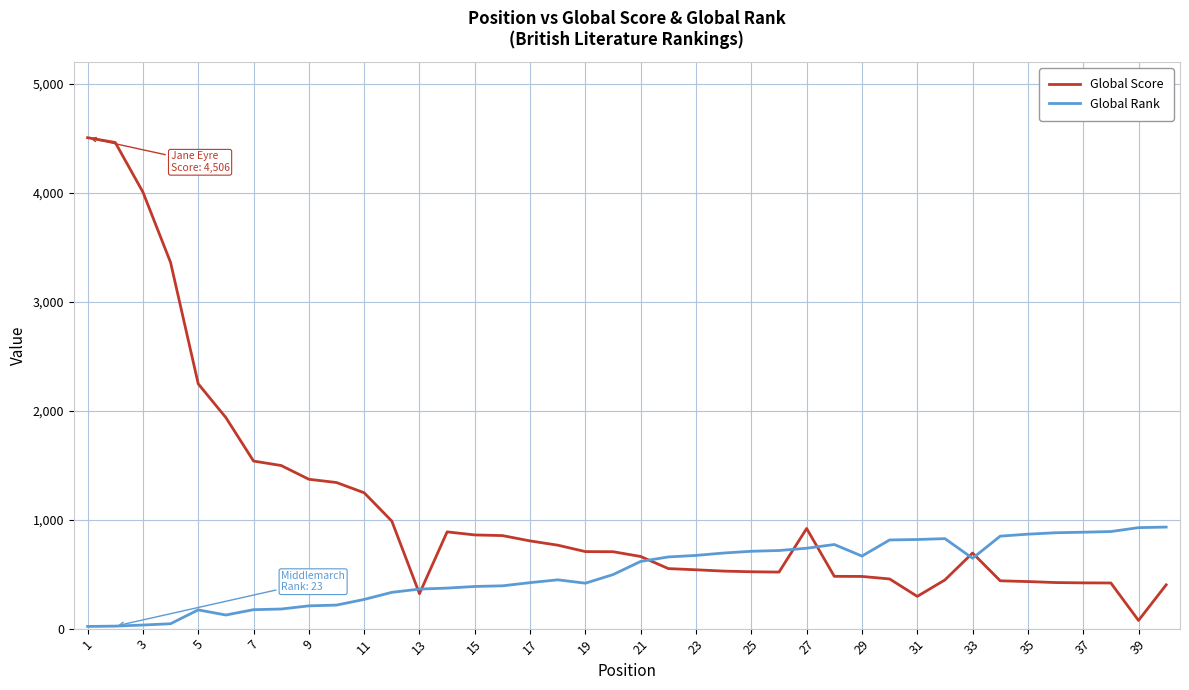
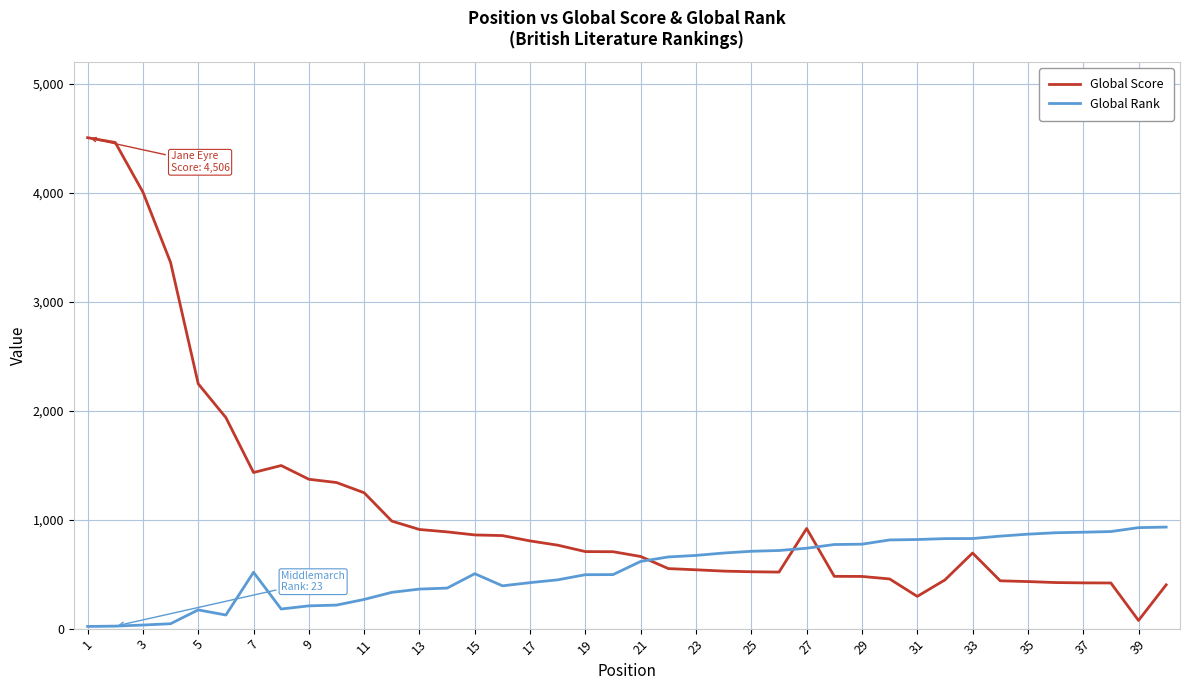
Global Score, 7: 1,540 -> 1,430
Global Rank, 7: 170 -> 520
Global Score, 13: 320 -> 910
Global Rank, 15: 390 -> 500
Global Rank, 19: 420 -> 500
Global Rank, 29: 670 -> 780
Global Rank, 33: 650 -> 830
